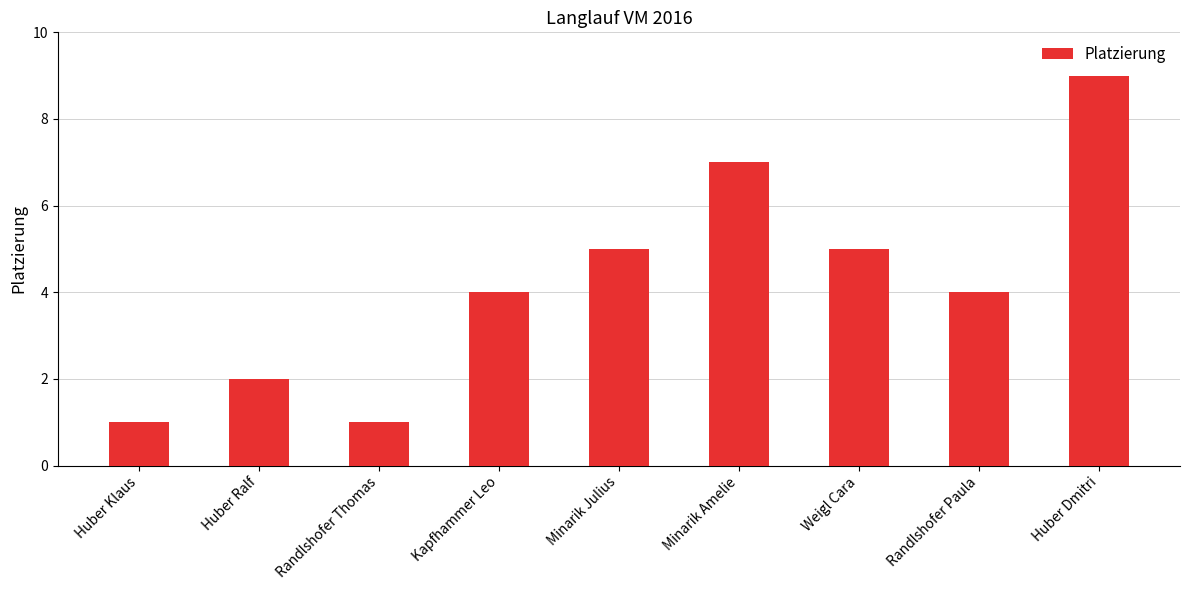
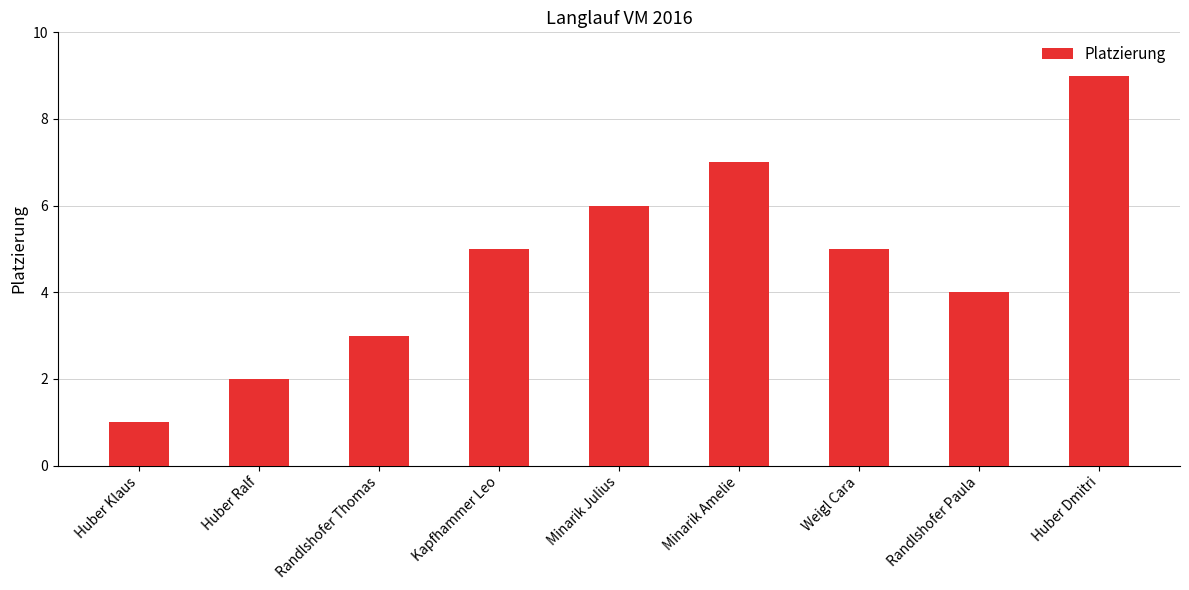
Randlshofer Thomas: 1 -> 3
Kapfhammer Leo: 4 -> 5
Minarik Julius: 5 -> 6
